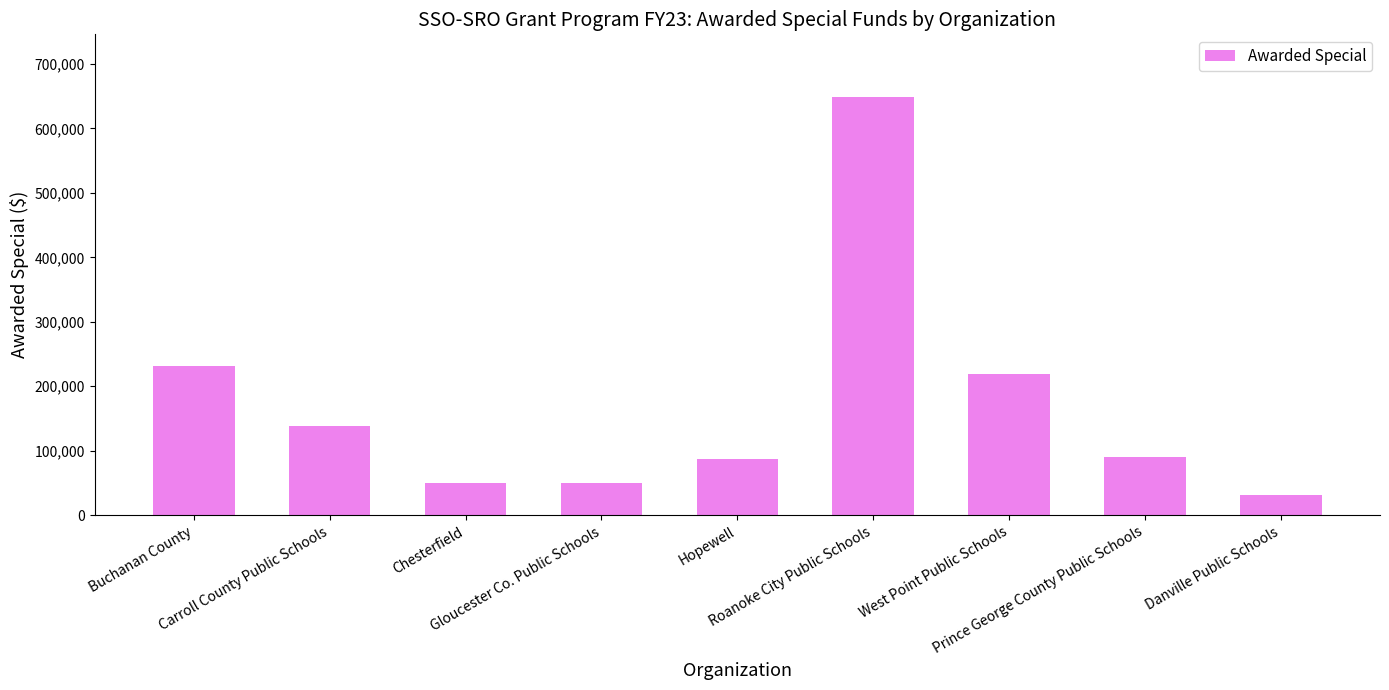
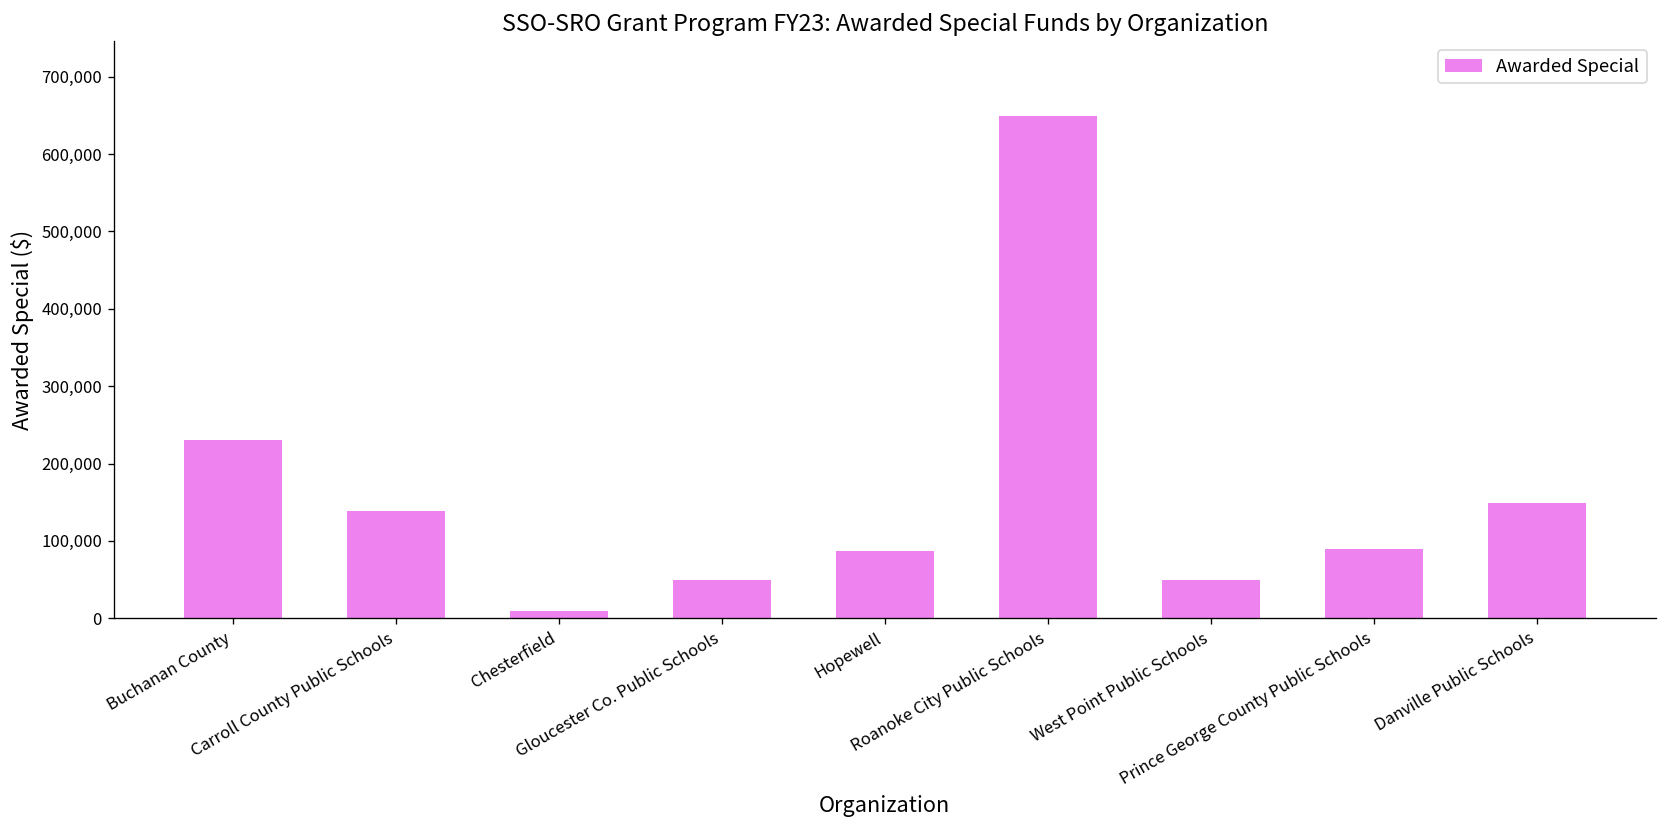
Chesterfield: 50,000 -> 10,000
West Point Public Schools: 220,000 -> 50,000
Danville Public Schools: 30,000 -> 150,000
